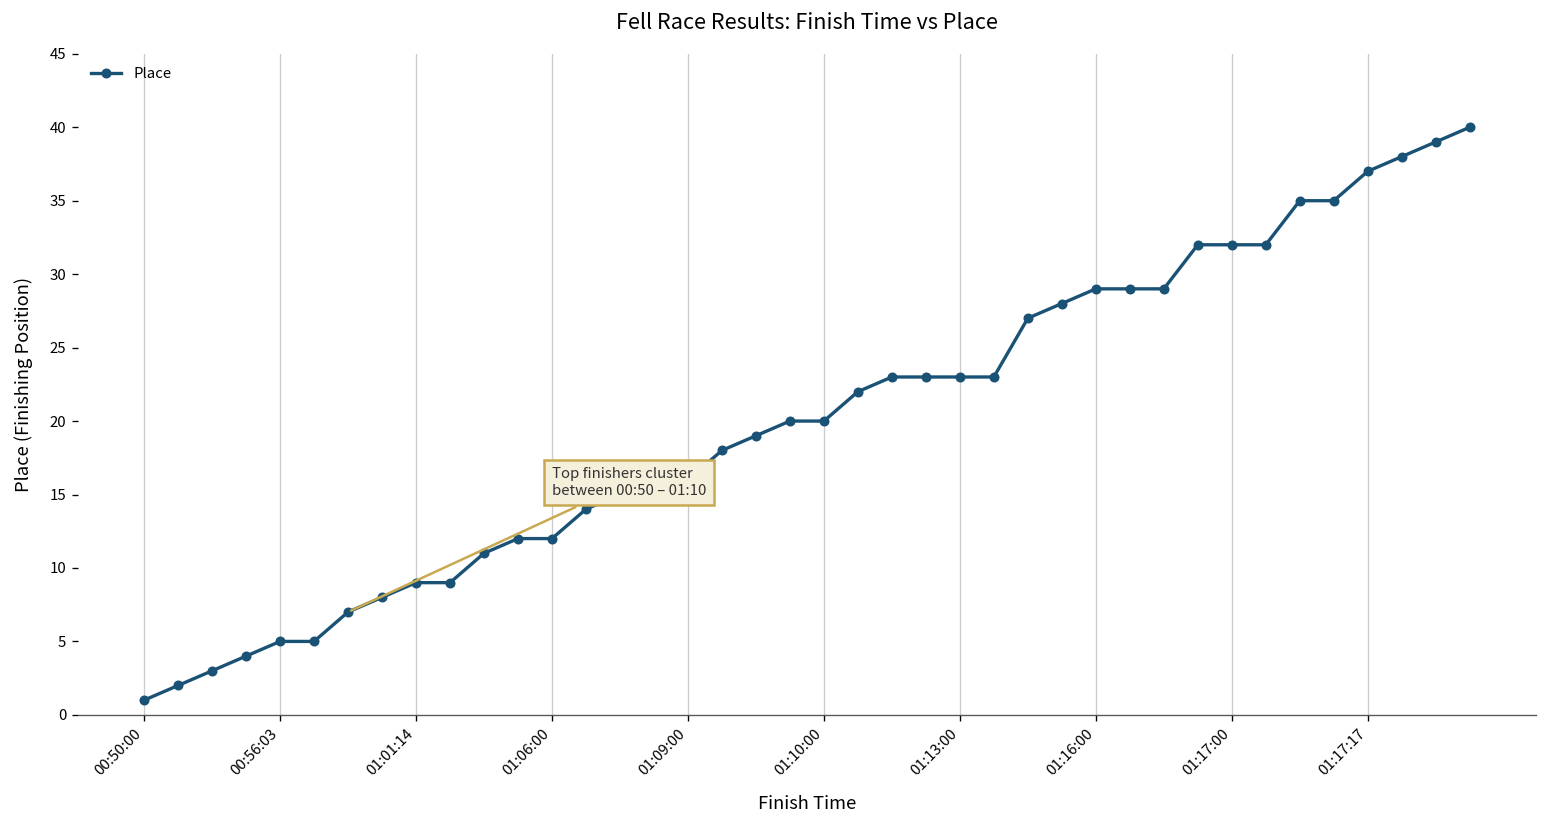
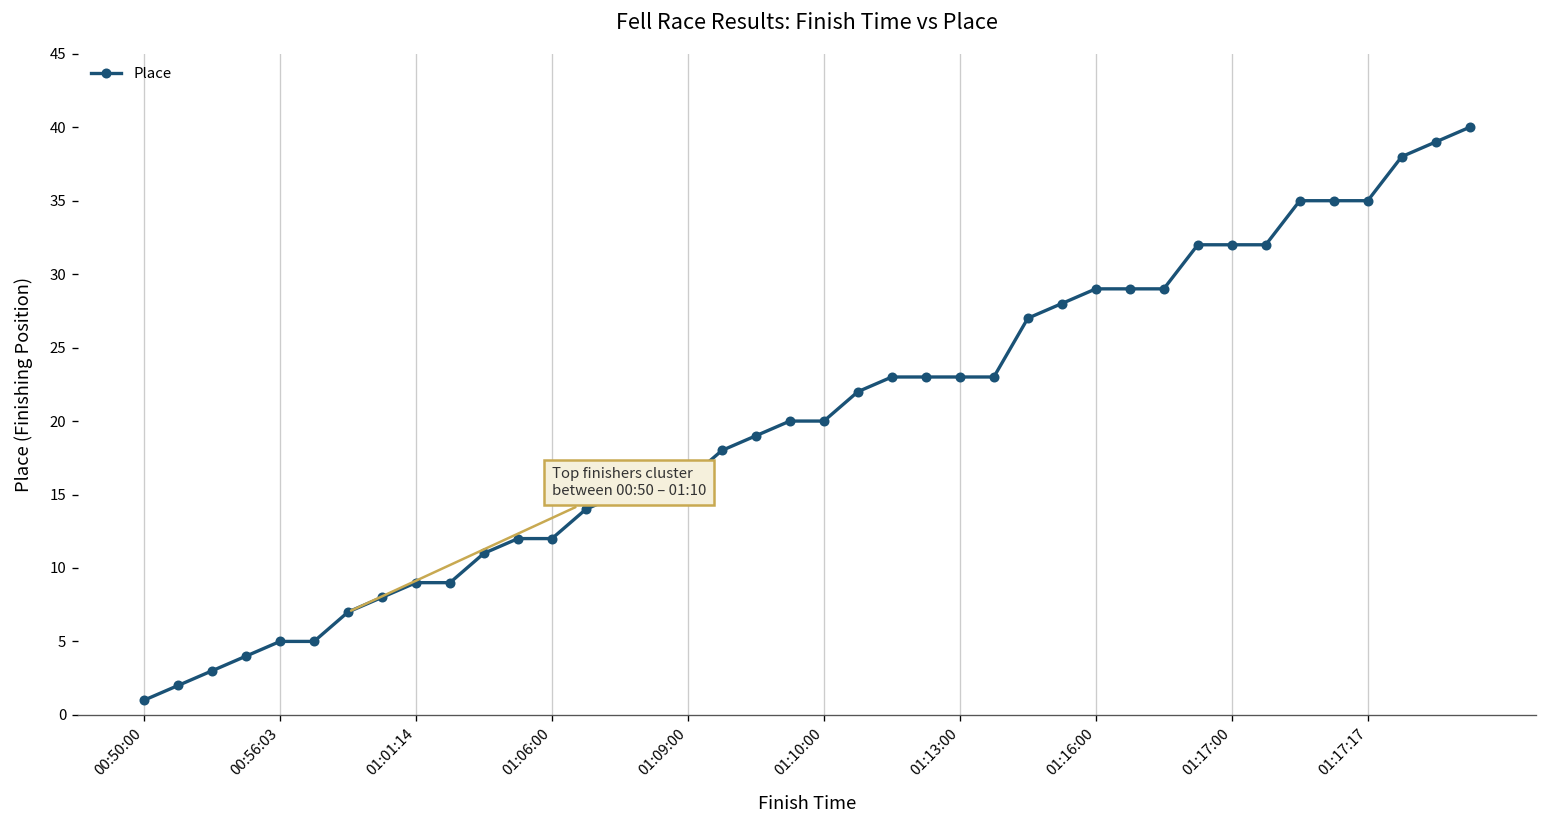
01:17:17: 37 -> 35
